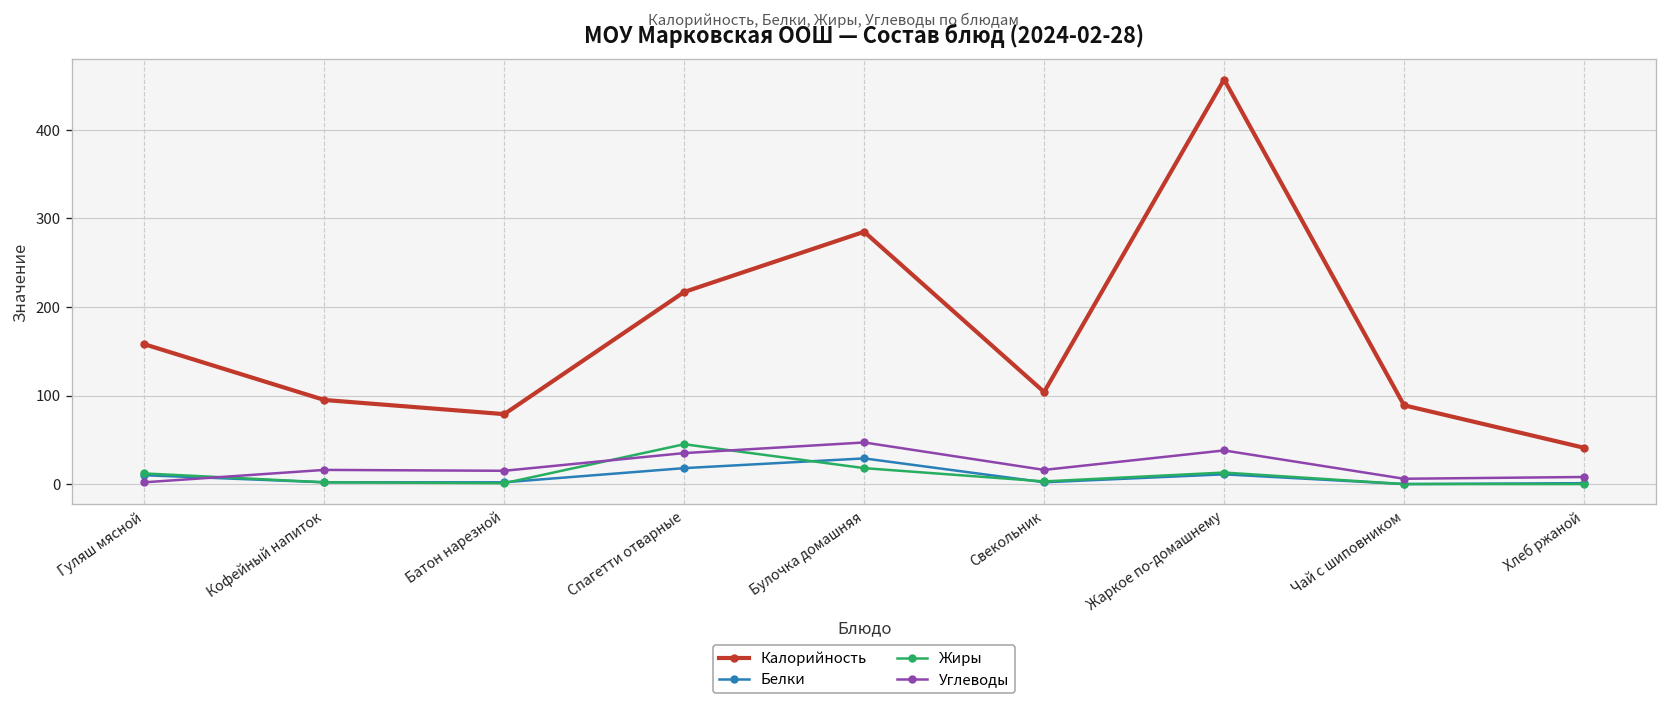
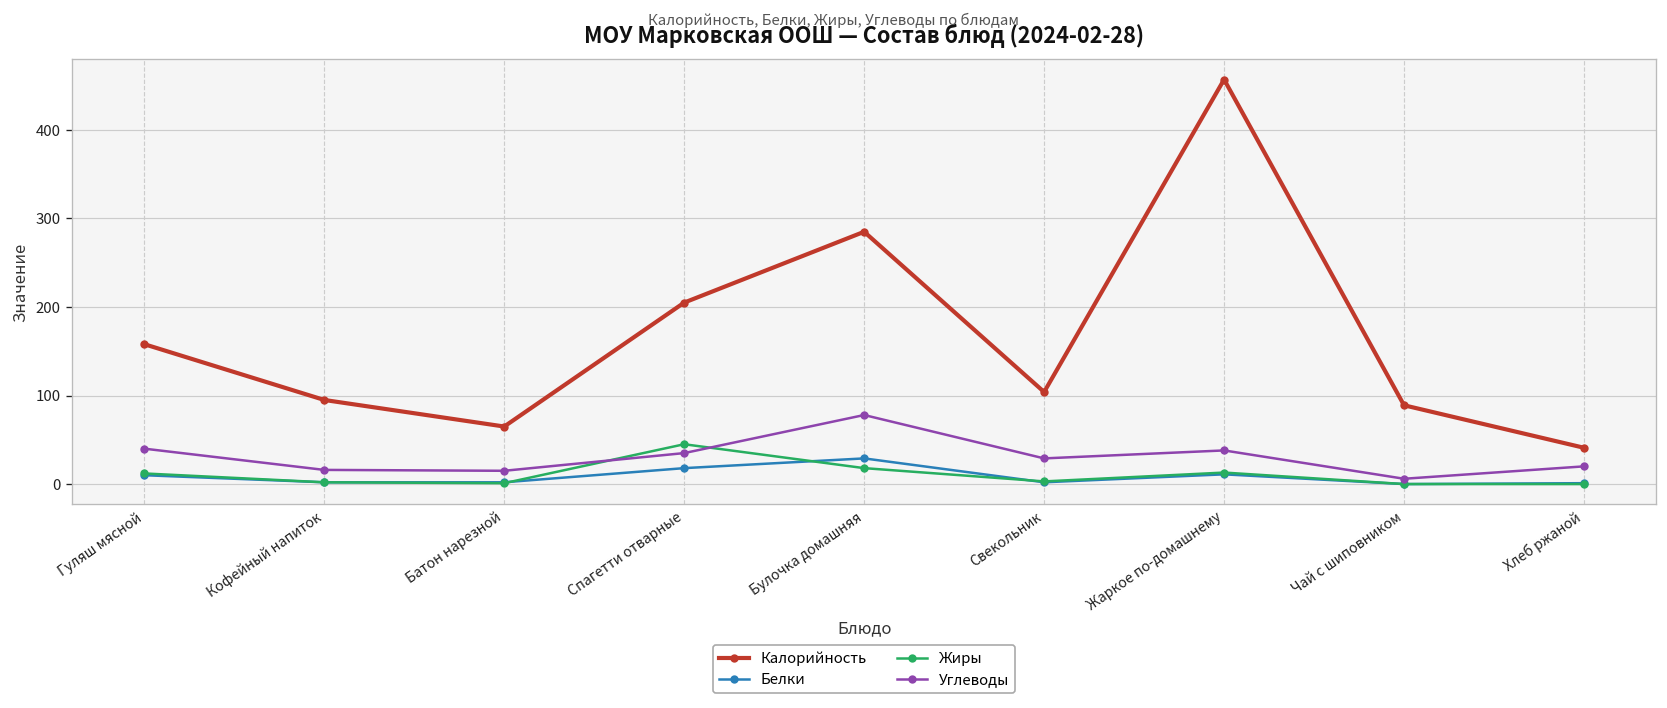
Углеводы, Гуляш мясной: 0 -> 40
Калорийность, Батон нарезной: 80 -> 70
Калорийность, Спагетти отварные: 220 -> 210
Углеводы, Булочка домашняя: 50 -> 80
Углеводы, Свекольник: 20 -> 30
Углеводы, Хлеб ржаной: 10 -> 20
